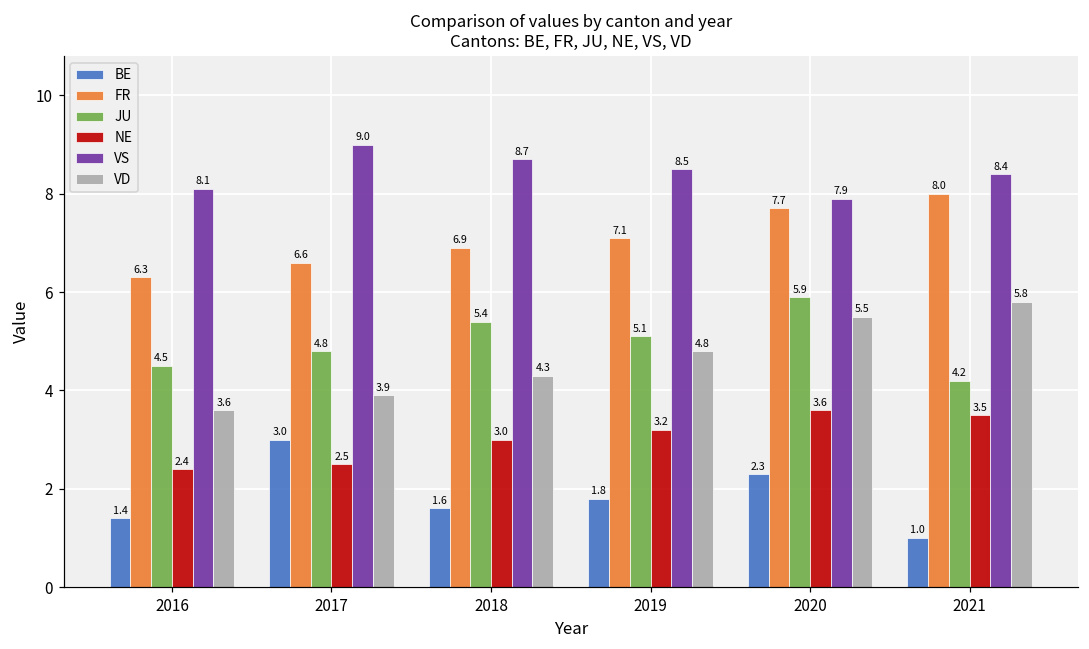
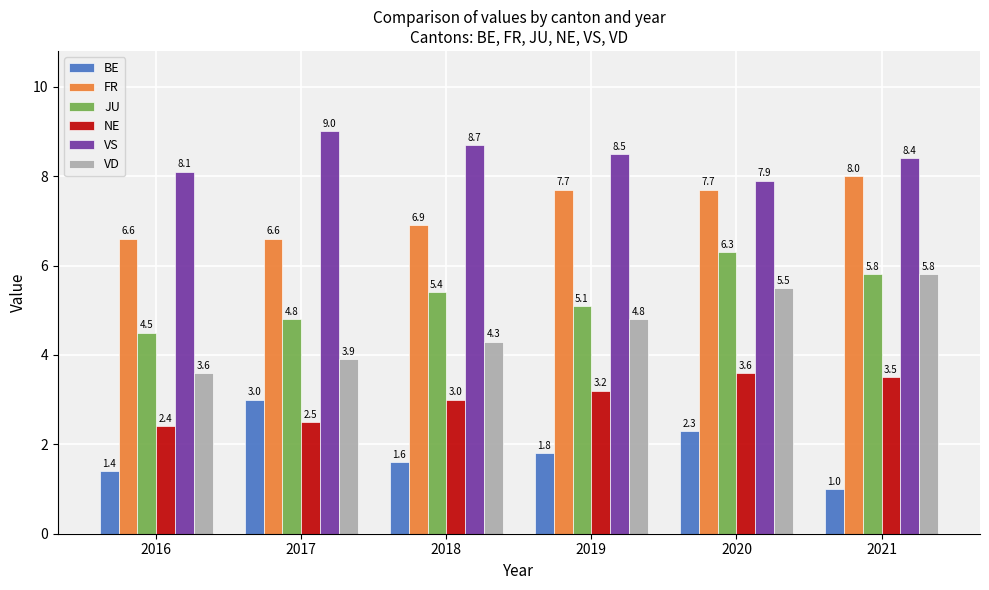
FR, 2016: 6.3 -> 6.6
FR, 2019: 7.1 -> 7.7
JU, 2020: 5.9 -> 6.3
JU, 2021: 4.2 -> 5.8
